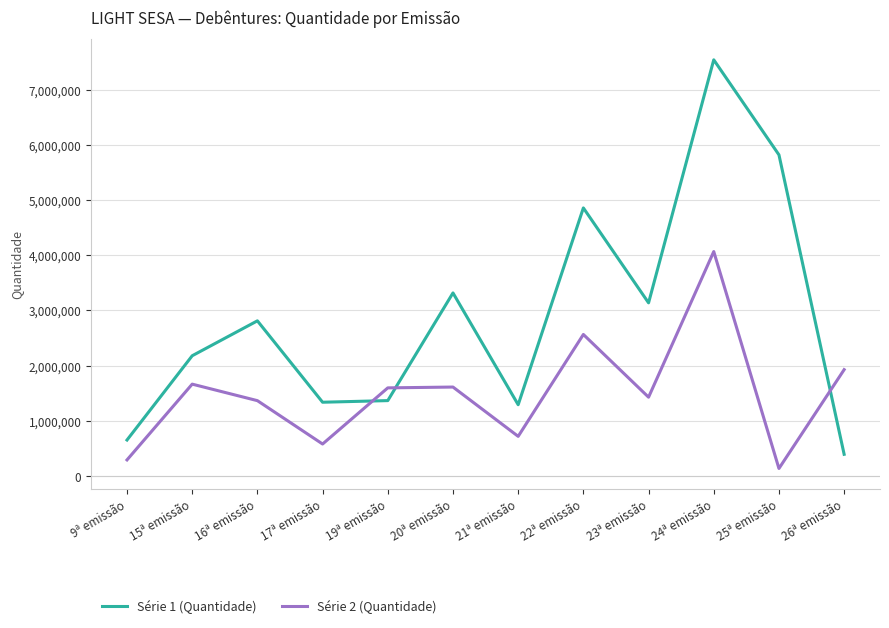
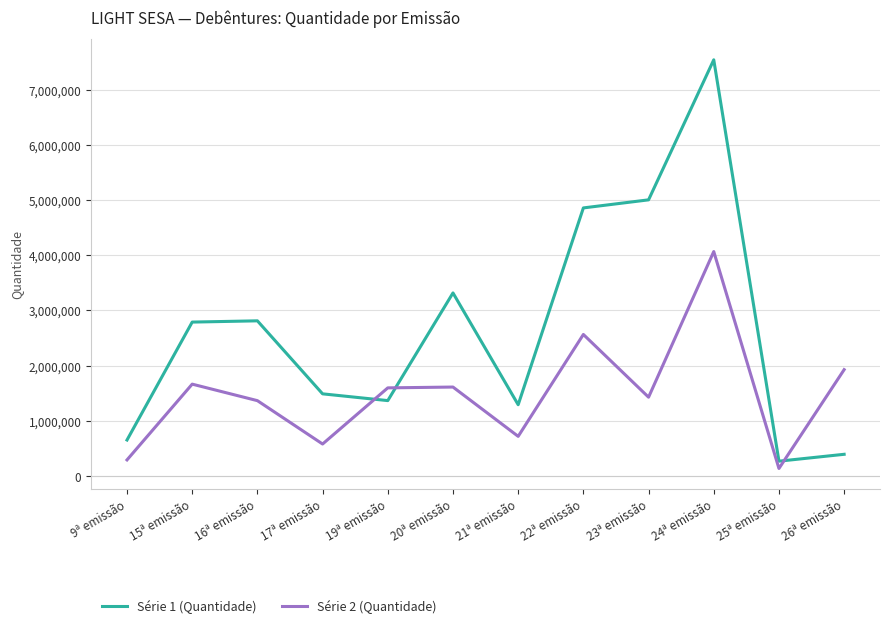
Série 1 (Quantidade), 15ª emissão: 2,200,000 -> 2,800,000
Série 1 (Quantidade), 17ª emissão: 1,300,000 -> 1,500,000
Série 1 (Quantidade), 23ª emissão: 3,100,000 -> 5,000,000
Série 1 (Quantidade), 25ª emissão: 5,800,000 -> 300,000
